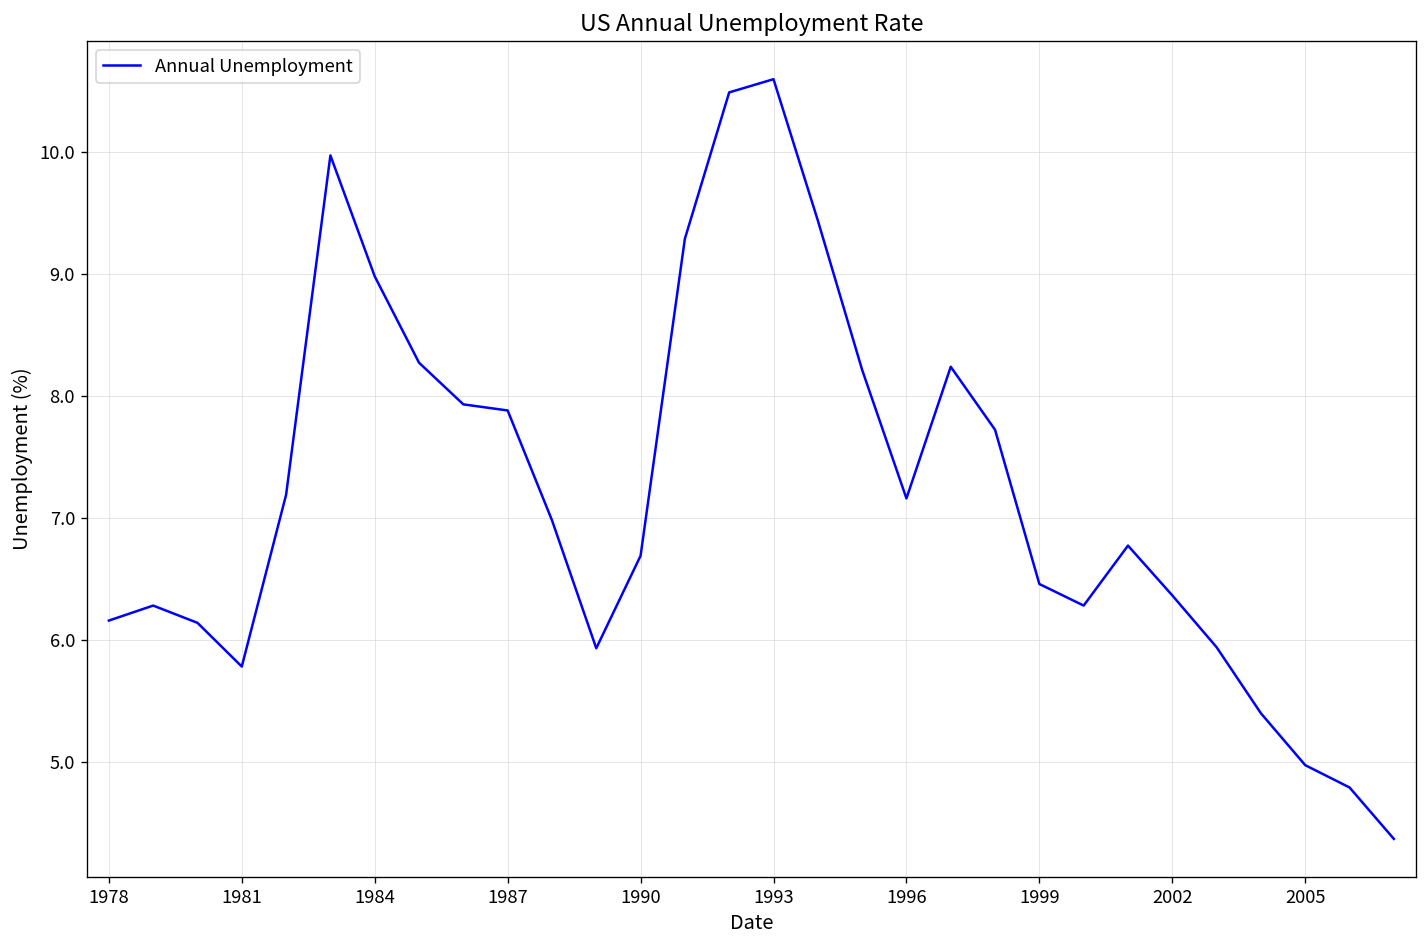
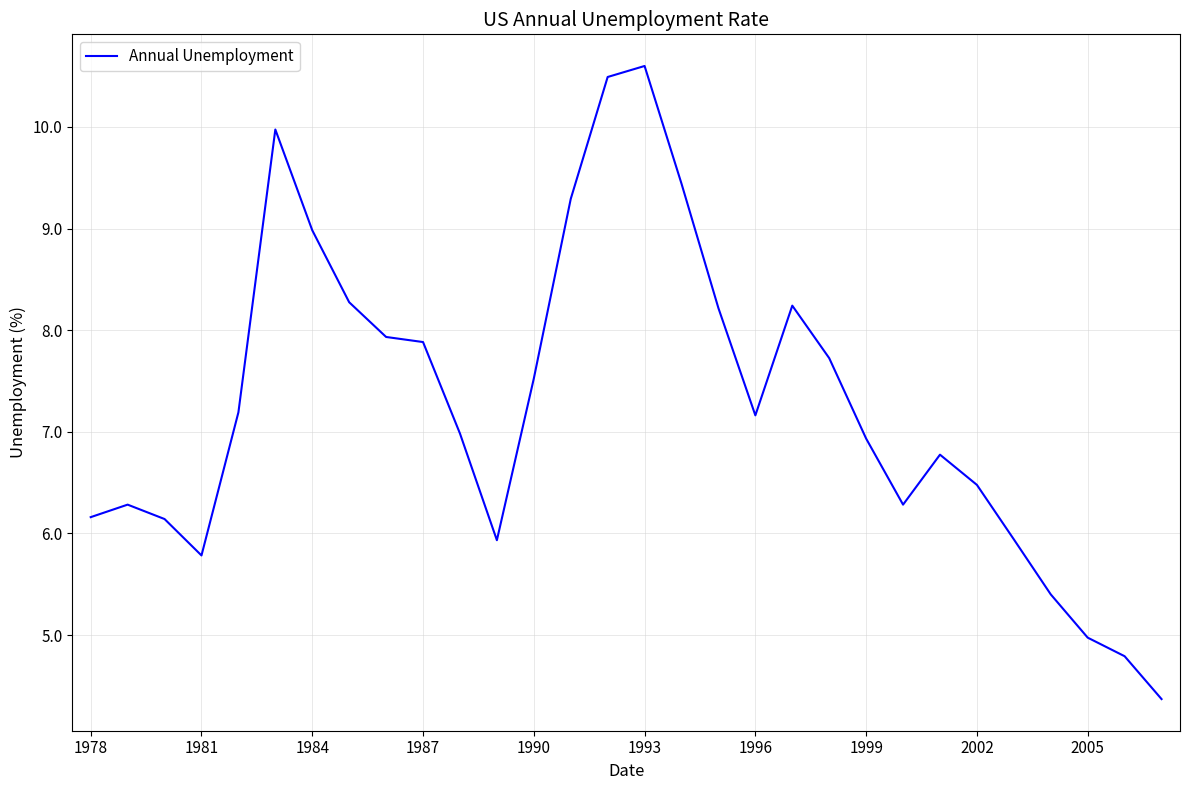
1990: 6.69 -> 7.52
1999: 6.46 -> 6.93
2002: 6.37 -> 6.48
